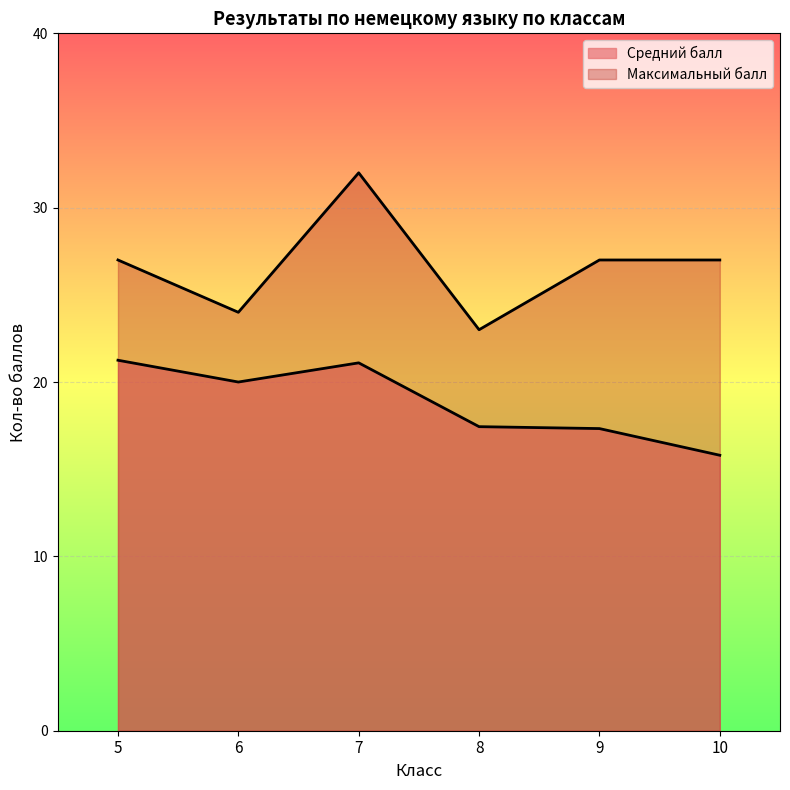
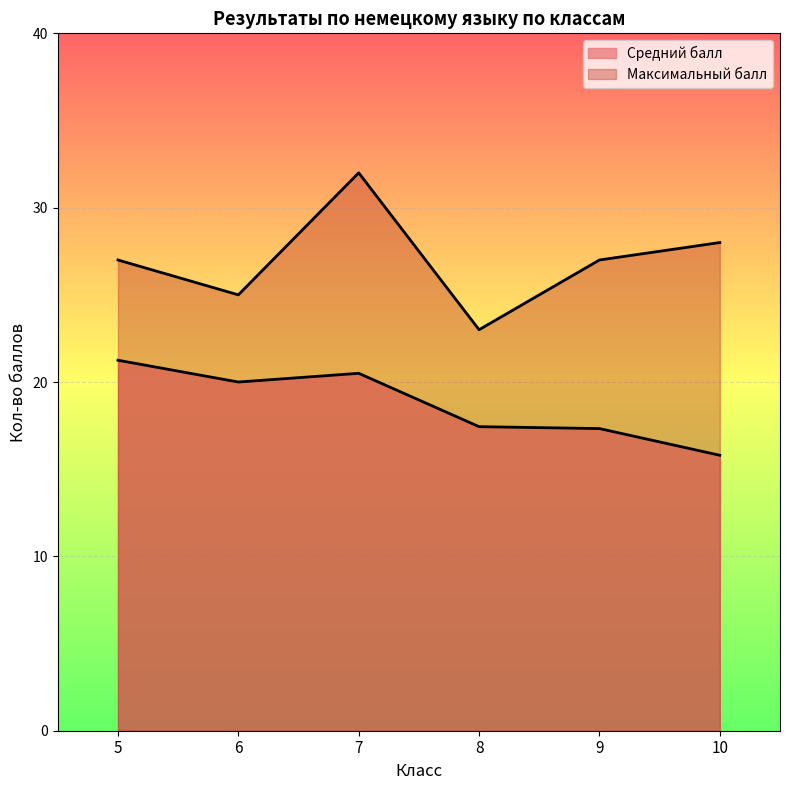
Максимальный балл, 6: 24 -> 25
Средний балл, 7: 21.1 -> 20.5
Максимальный балл, 10: 27 -> 28
